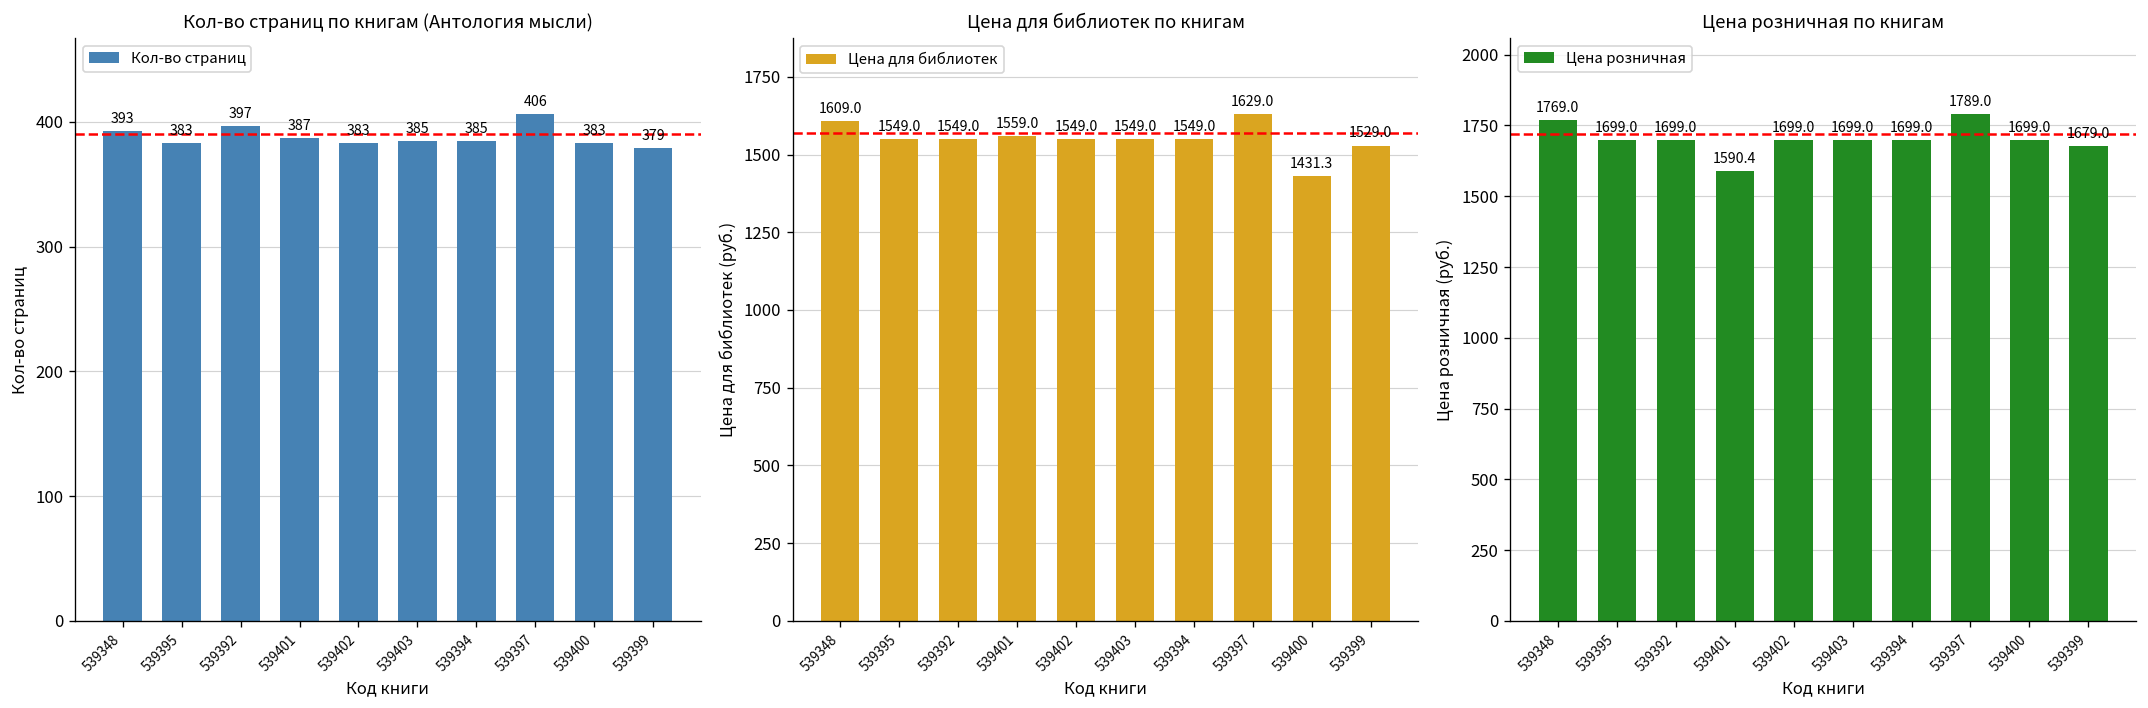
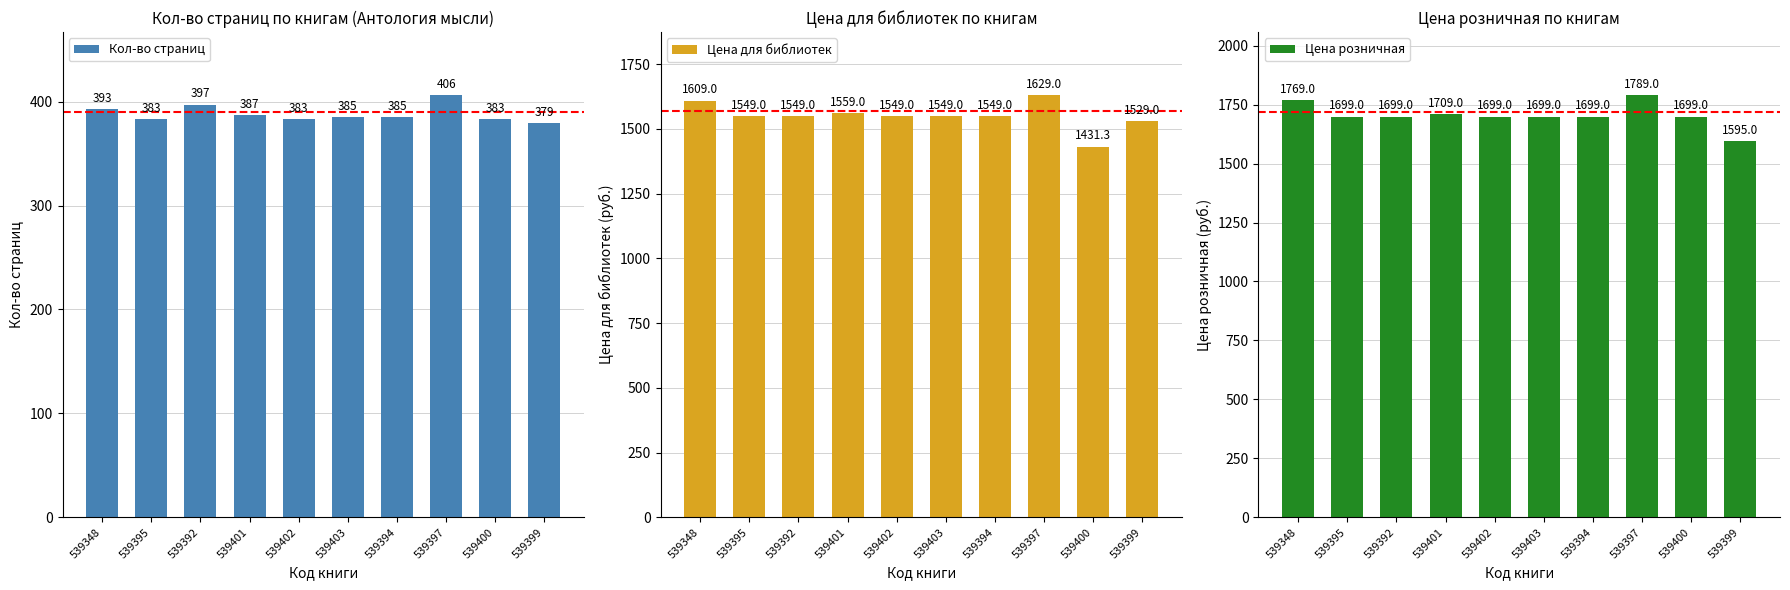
Цена розничная по книгам, 539401: 1590.4 -> 1709.0
Цена розничная по книгам, 539399: 1679.0 -> 1595.0
